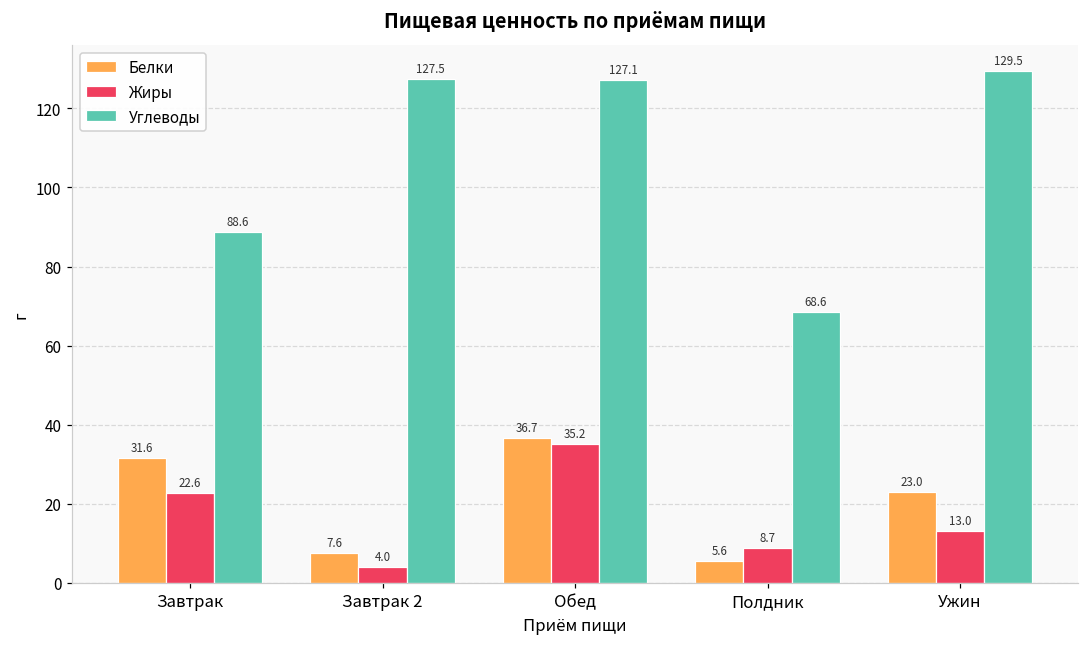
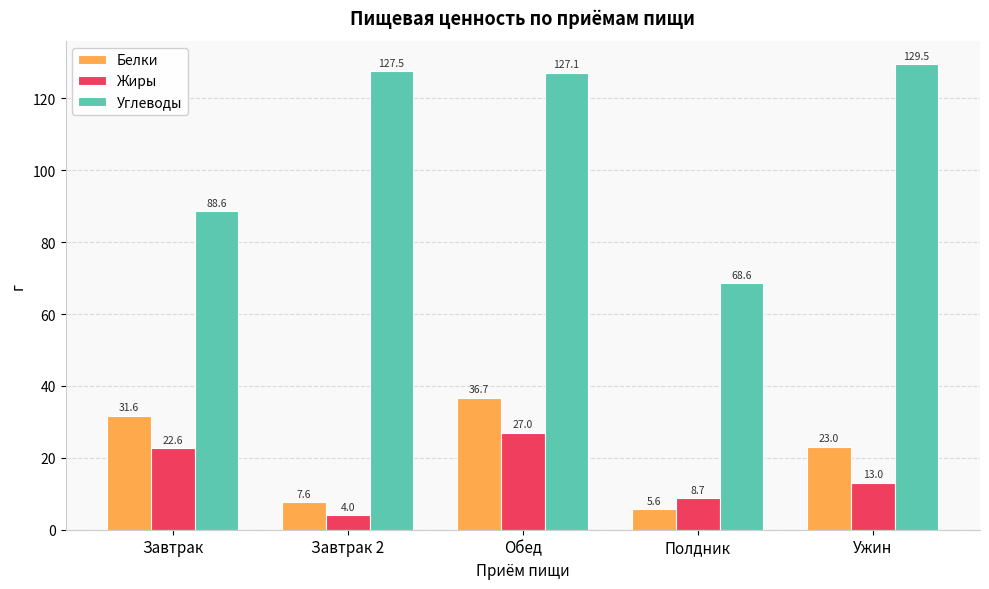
Жиры, Обед: 35.2 -> 27.0
